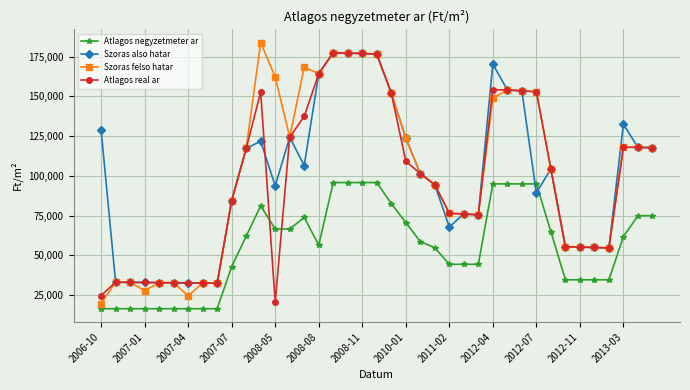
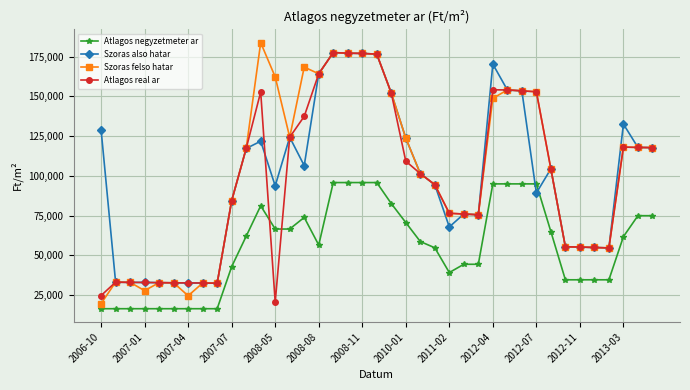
Atlagos negyzetmeter ar, 2011-02: 44,000 -> 39,000
